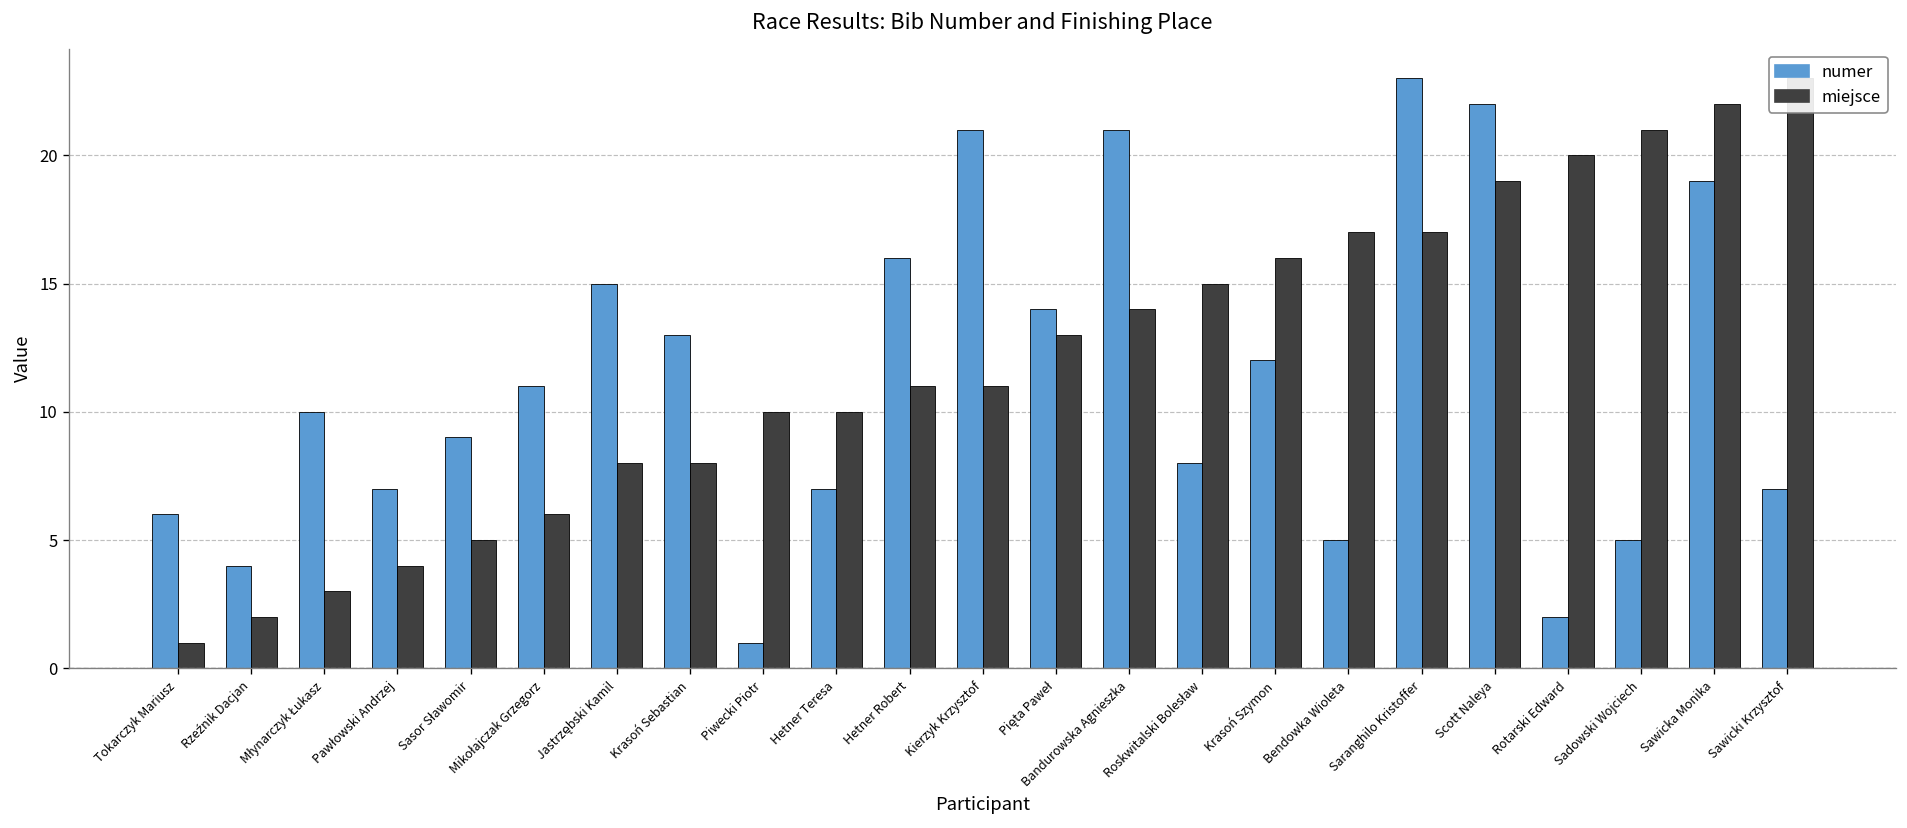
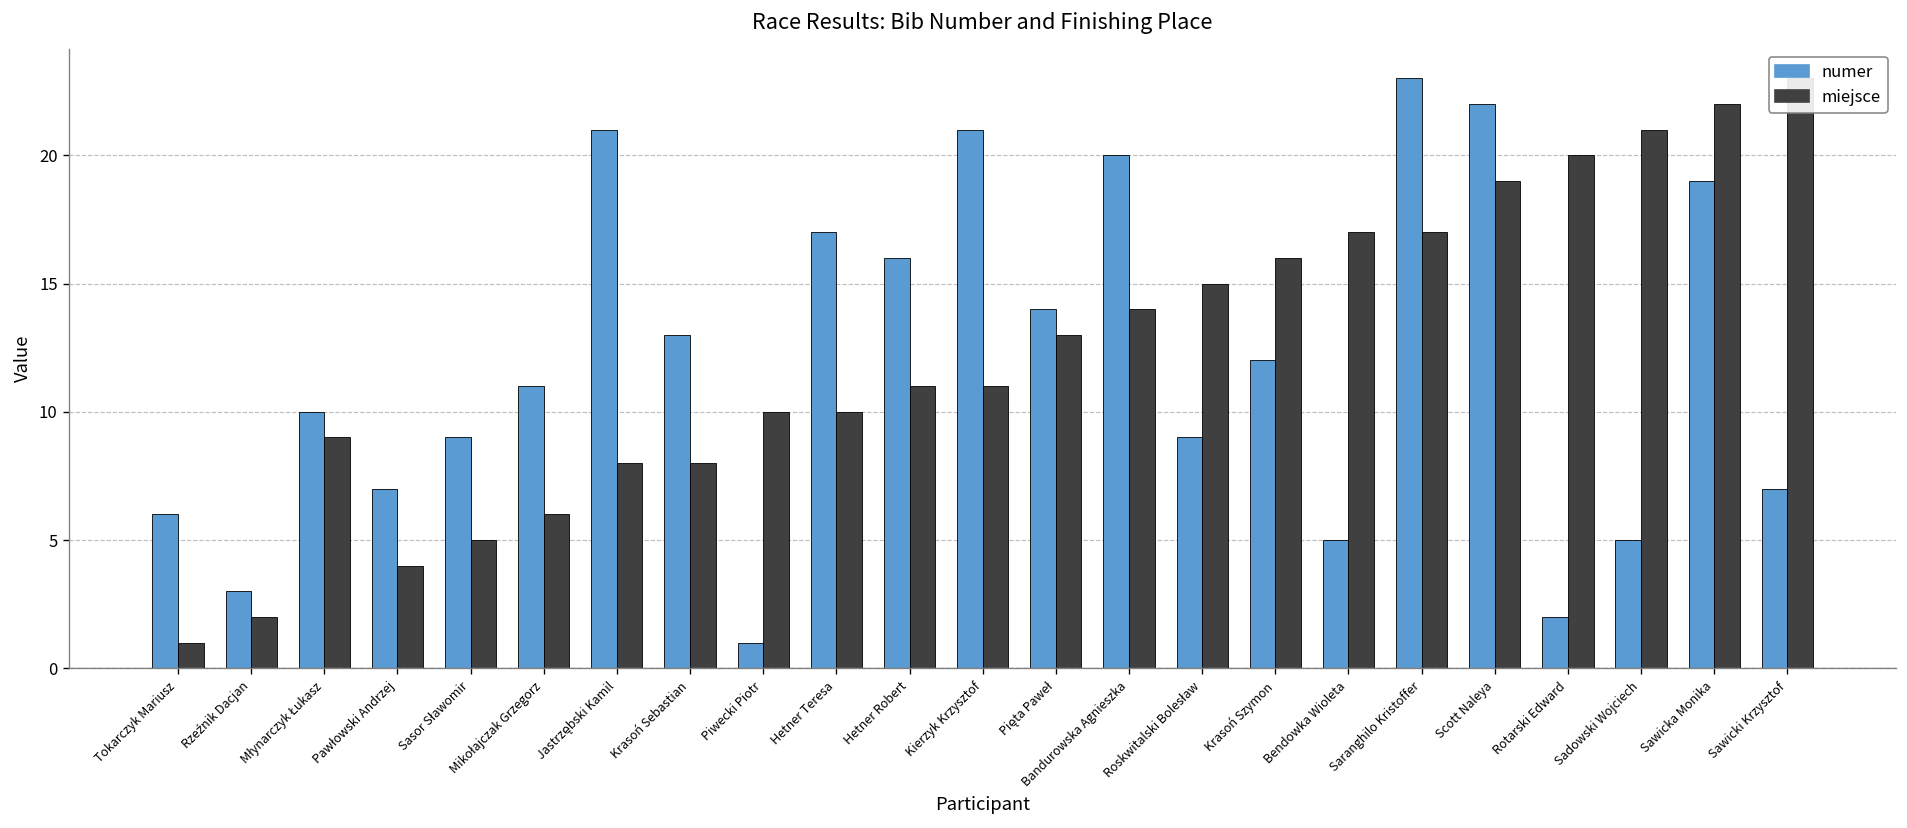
numer, Rzeźnik Dacjan: 4 -> 3
miejsce, Młynarczyk Łukasz: 3 -> 9
numer, Jastrzębski Kamil: 15 -> 21
numer, Hetner Teresa: 7 -> 17
numer, Bandurowska Agnieszka: 21 -> 20
numer, Roskwitalski Bolesław: 8 -> 9
